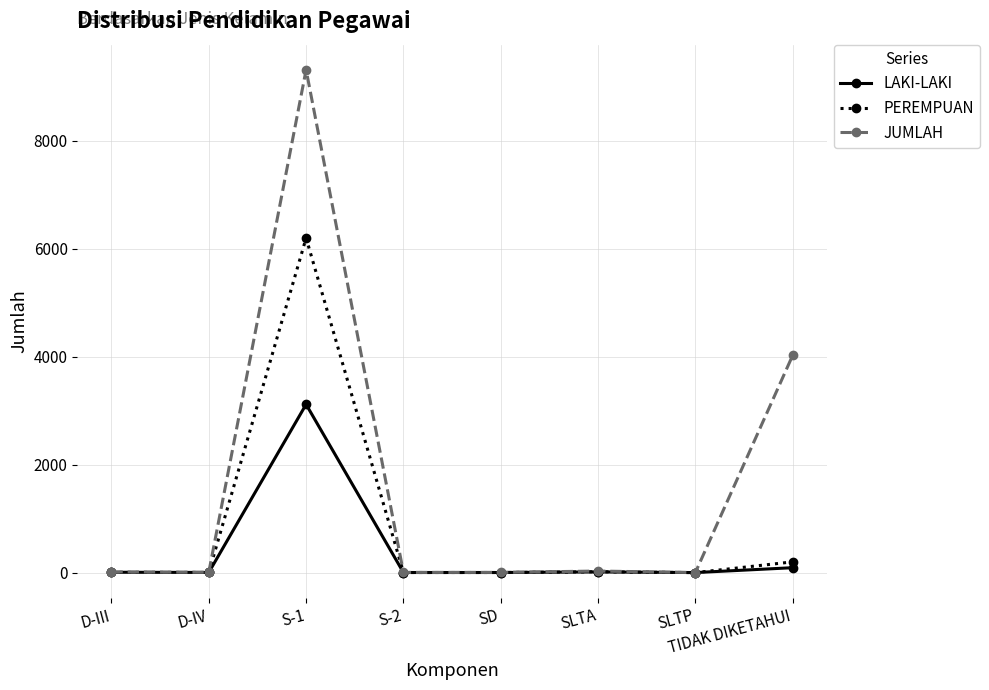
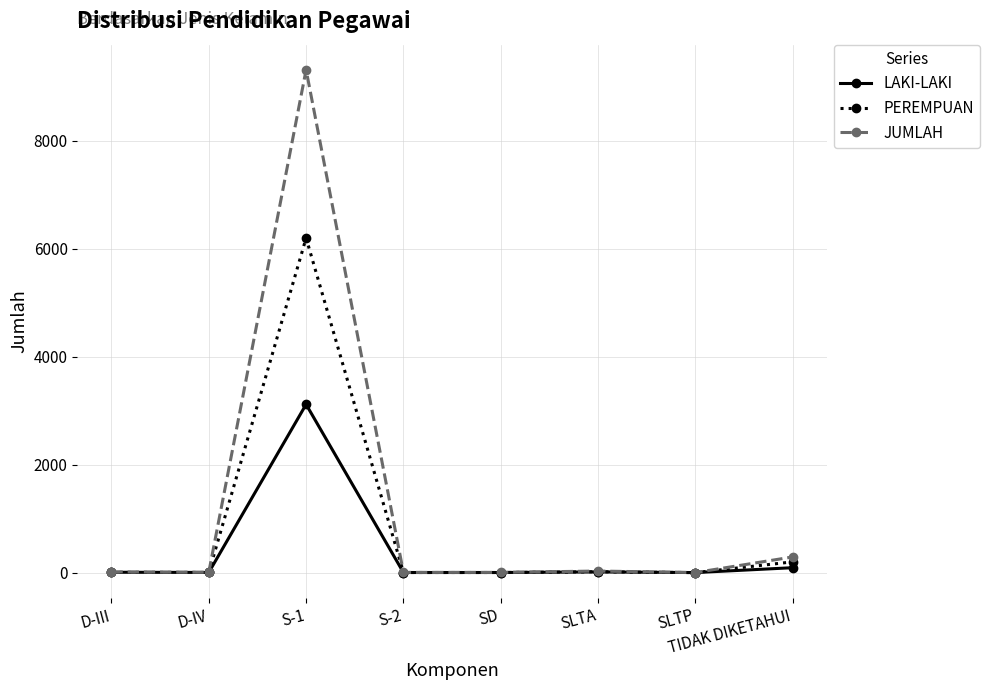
JUMLAH, TIDAK DIKETAHUI: 4000 -> 300
